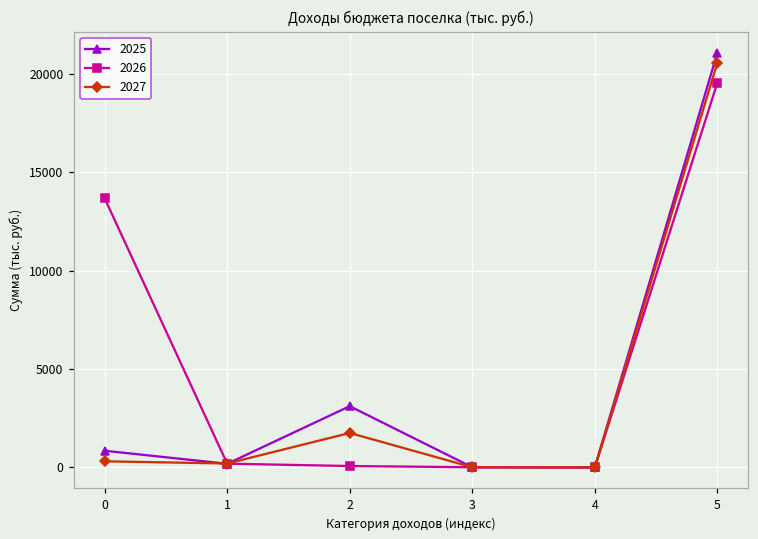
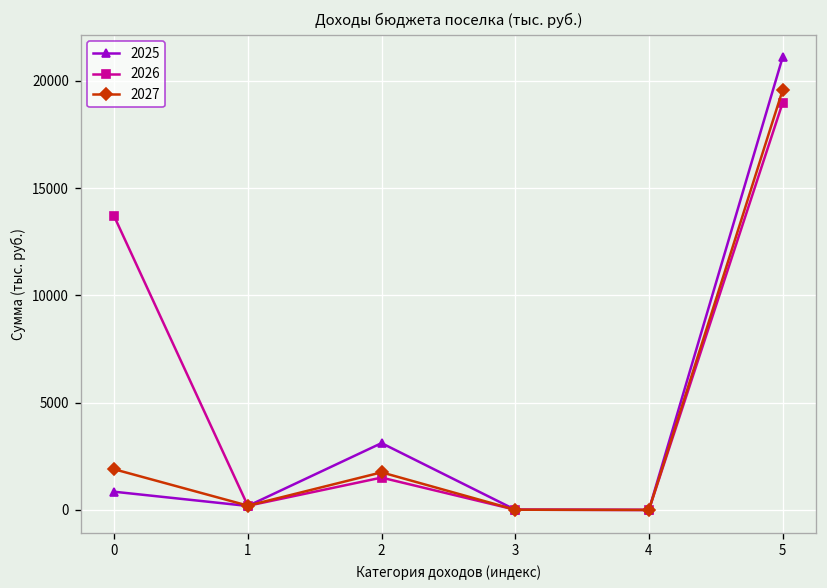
2027, 0: 300 -> 1900
2026, 2: 100 -> 1500
2026, 5: 19600 -> 19000
2027, 5: 20600 -> 19600
